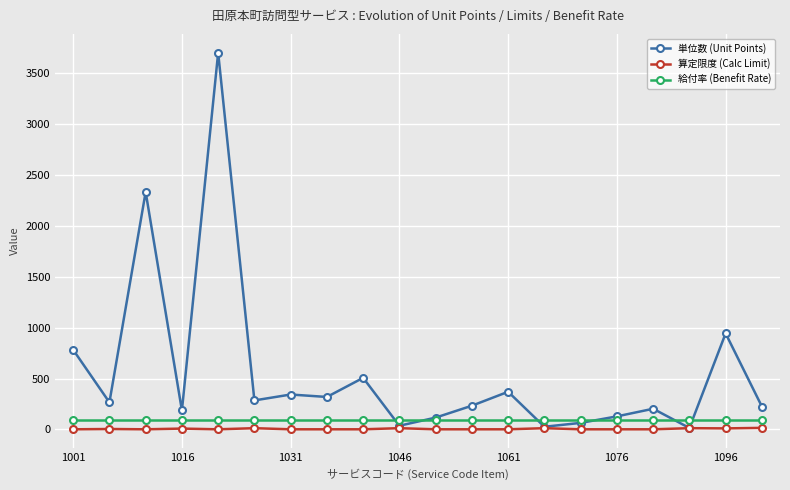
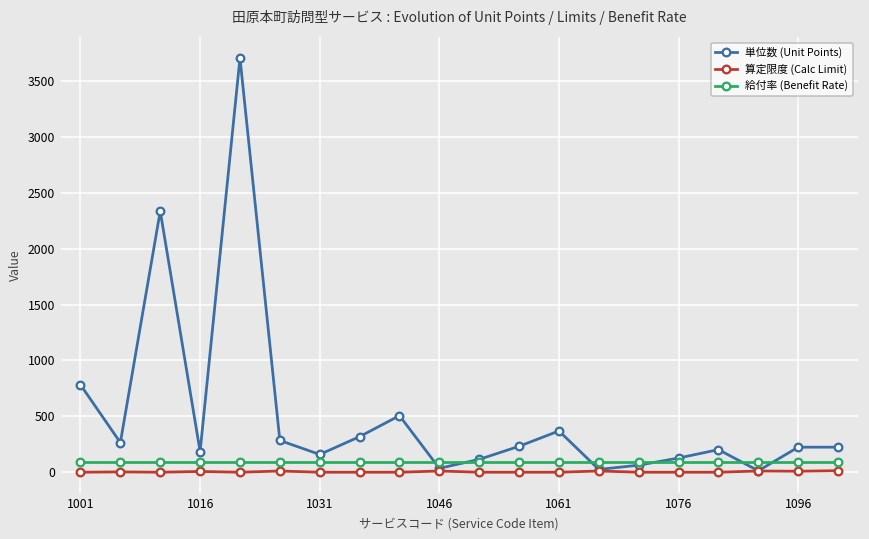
単位数 (Unit Points), 1031: 340 -> 160
単位数 (Unit Points), 1096: 940 -> 230
